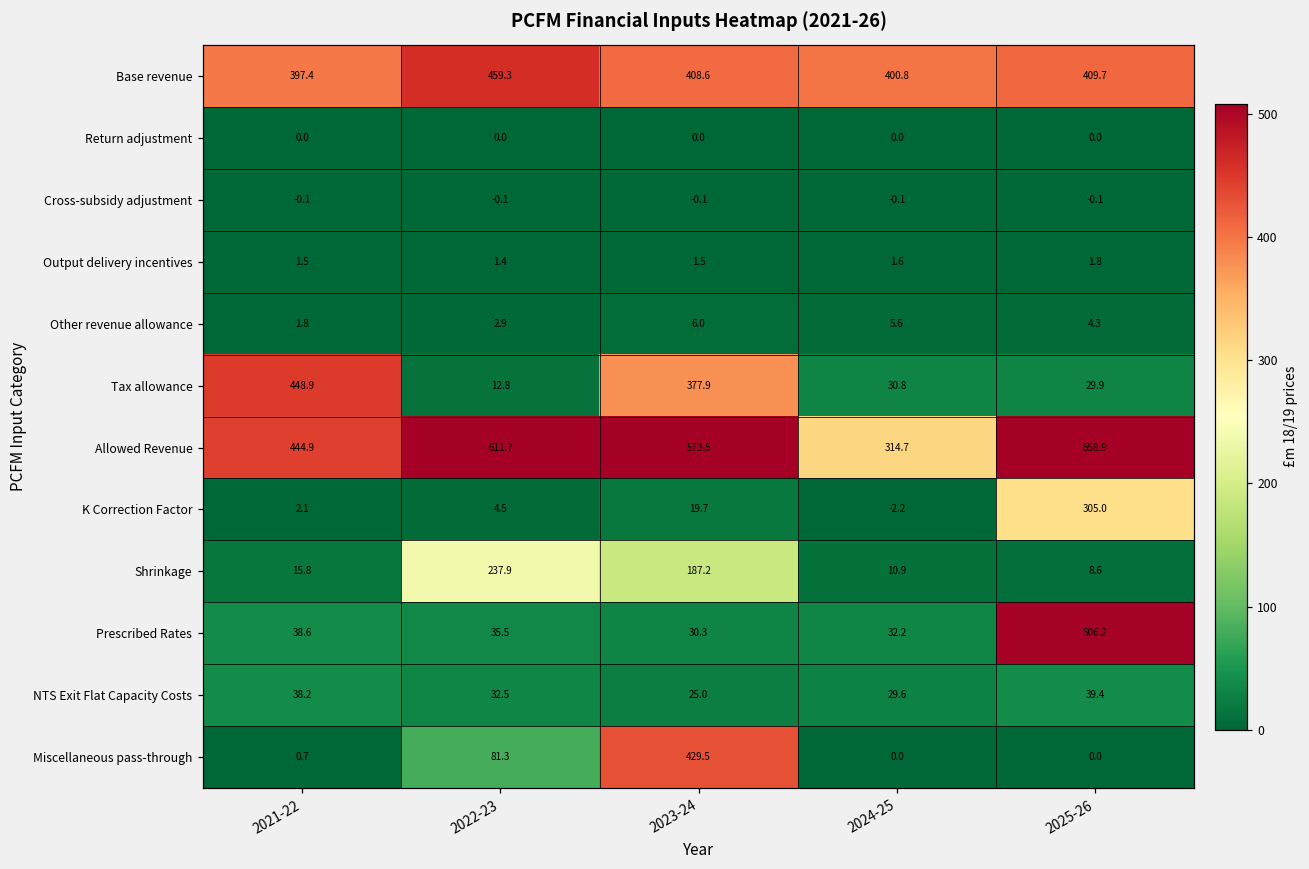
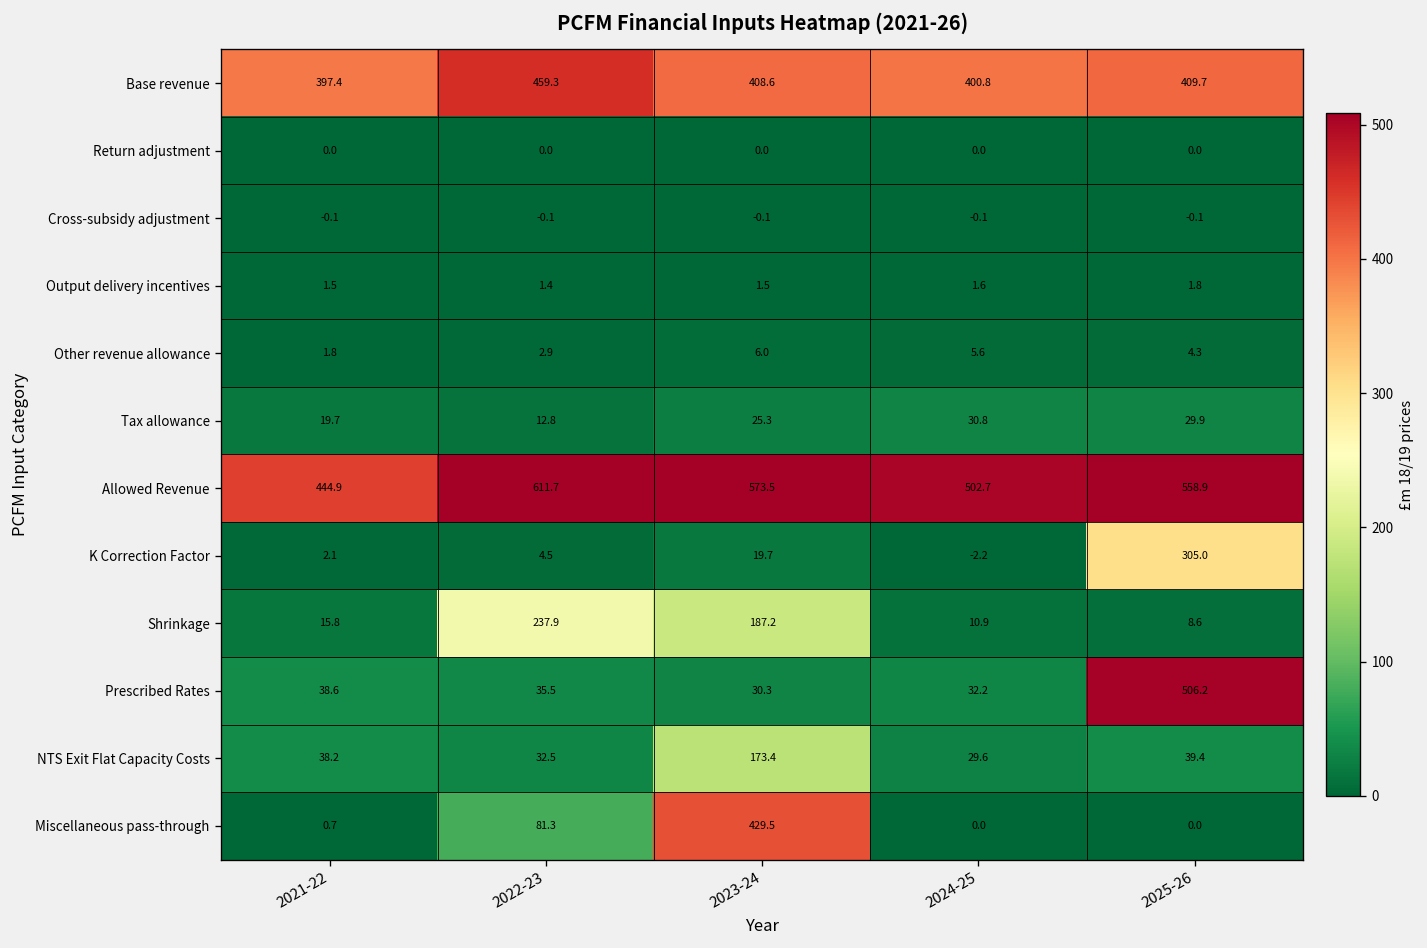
Tax allowance, 2021-22: 448.9 -> 19.7
Tax allowance, 2023-24: 377.9 -> 25.3
Allowed Revenue, 2024-25: 314.7 -> 502.7
NTS Exit Flat Capacity Costs, 2023-24: 25.0 -> 173.4
